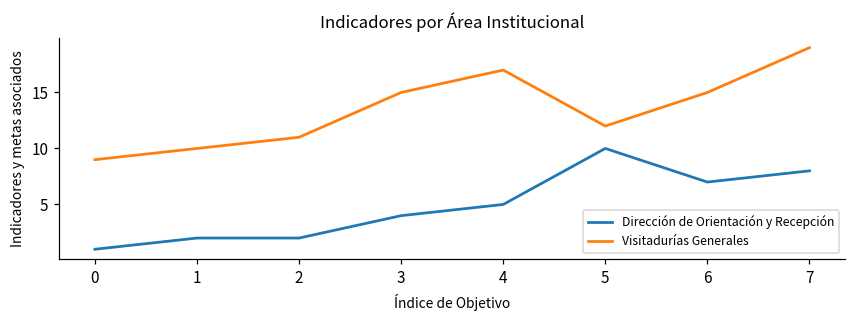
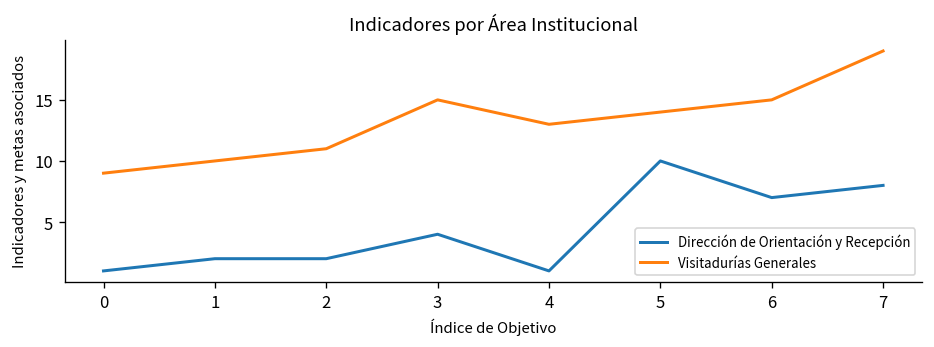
Dirección de Orientación y Recepción, 4: 5 -> 1
Visitadurías Generales, 4: 17 -> 13
Visitadurías Generales, 5: 12 -> 14
